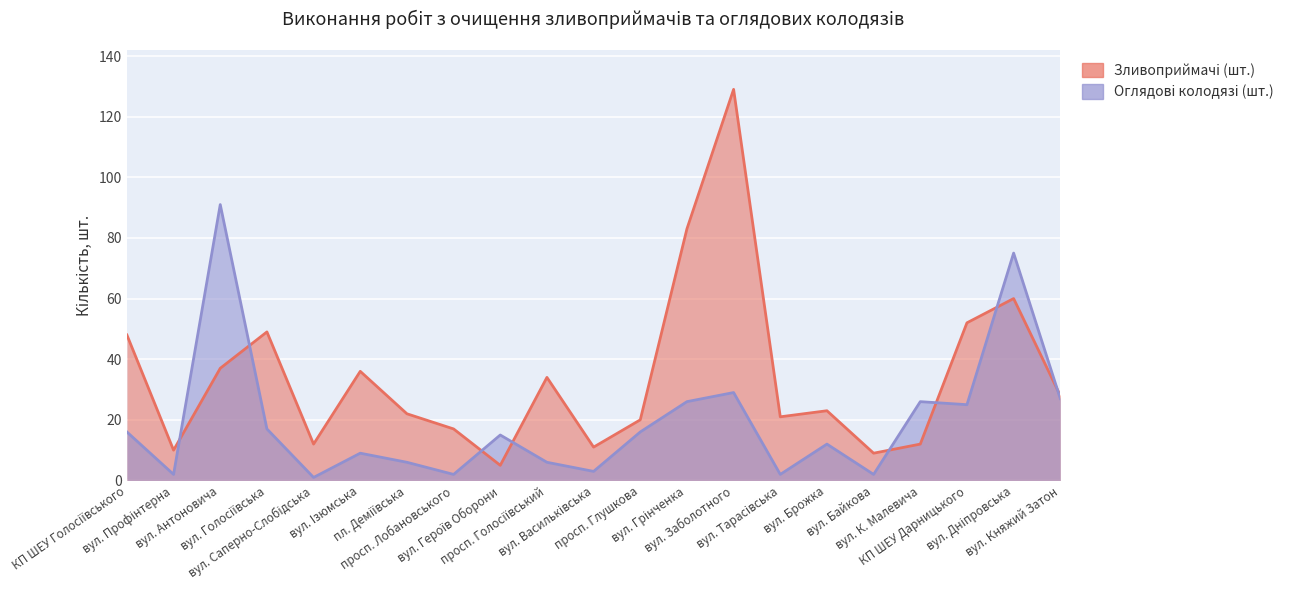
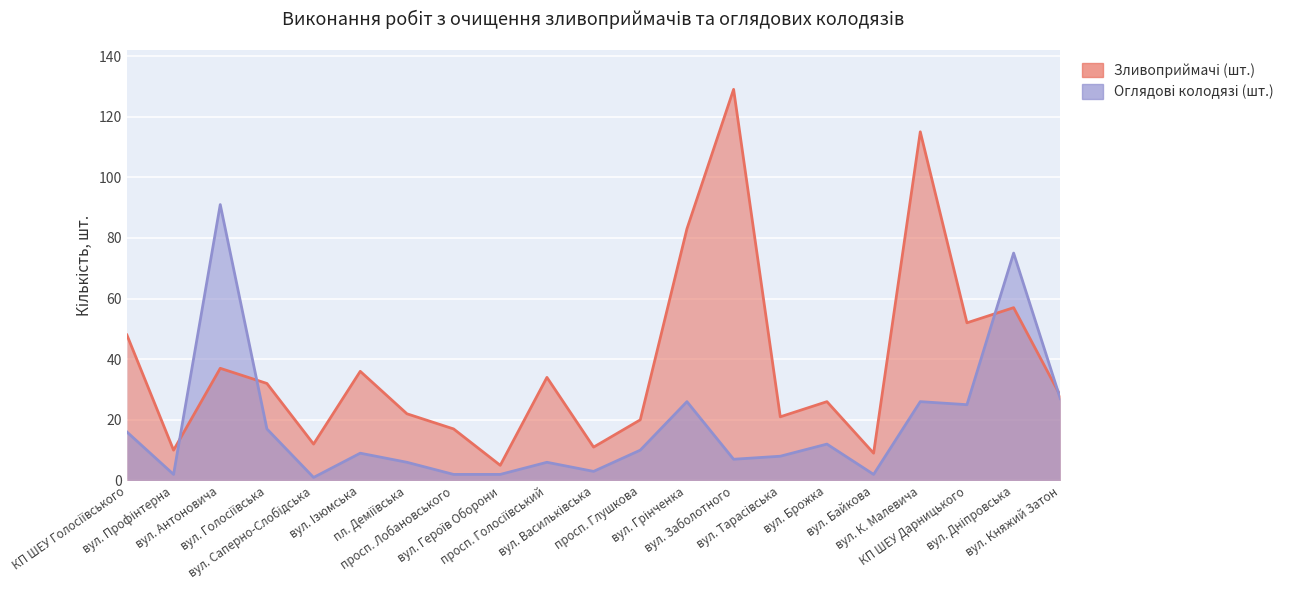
Зливоприймачі (шт.), вул. Голосіївська: 49 -> 32
Оглядові колодязі (шт.), вул. Героїв Оборони: 15 -> 2
Оглядові колодязі (шт.), просп. Глушкова: 16 -> 10
Оглядові колодязі (шт.), вул. Заболотного: 29 -> 7
Оглядові колодязі (шт.), вул. Тарасівська: 2 -> 8
Зливоприймачі (шт.), вул. Брожка: 23 -> 26
Зливоприймачі (шт.), вул. К. Малевича: 12 -> 115
Зливоприймачі (шт.), вул. Дніпровська: 60 -> 57
